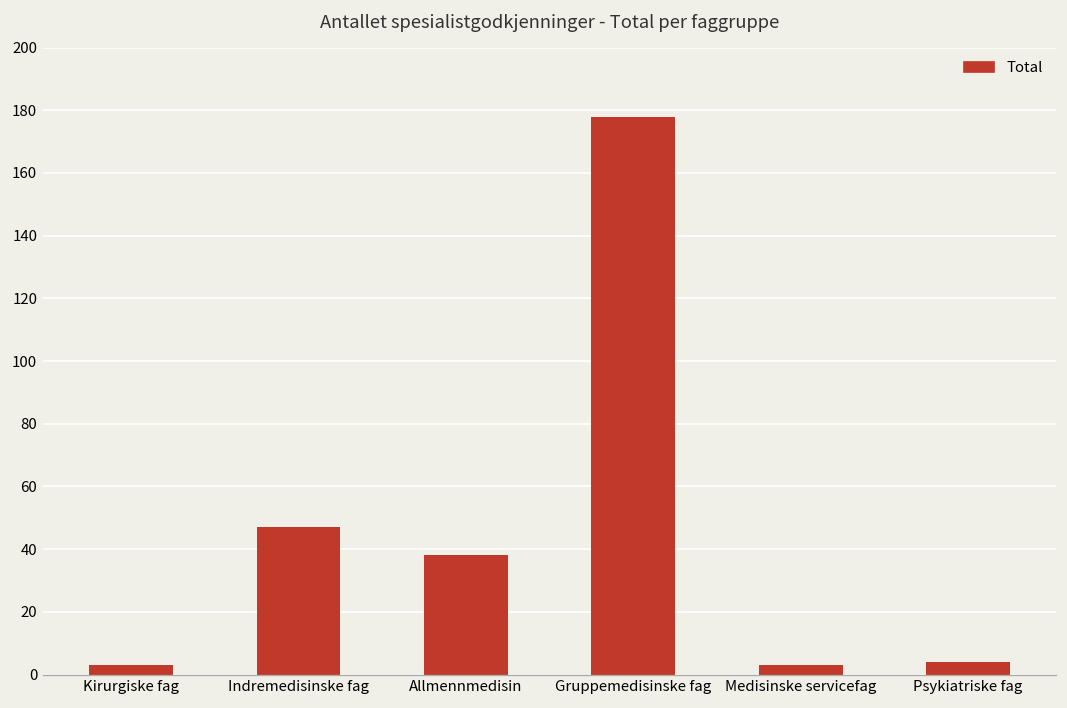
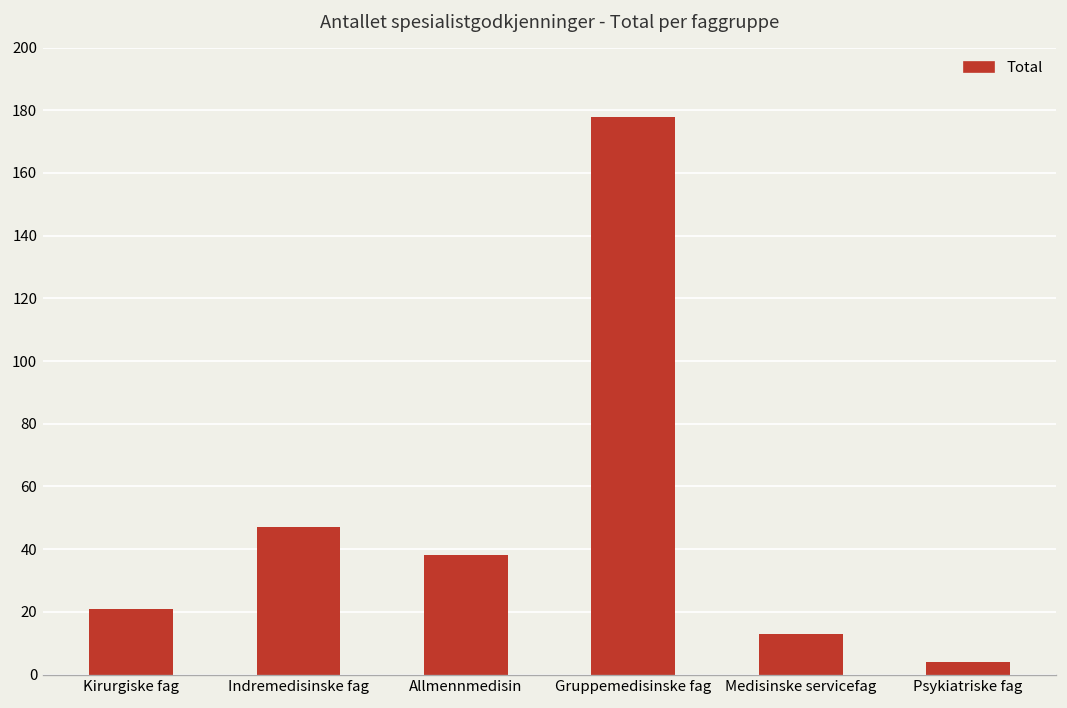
Kirurgiske fag: 3 -> 21
Medisinske servicefag: 3 -> 13
